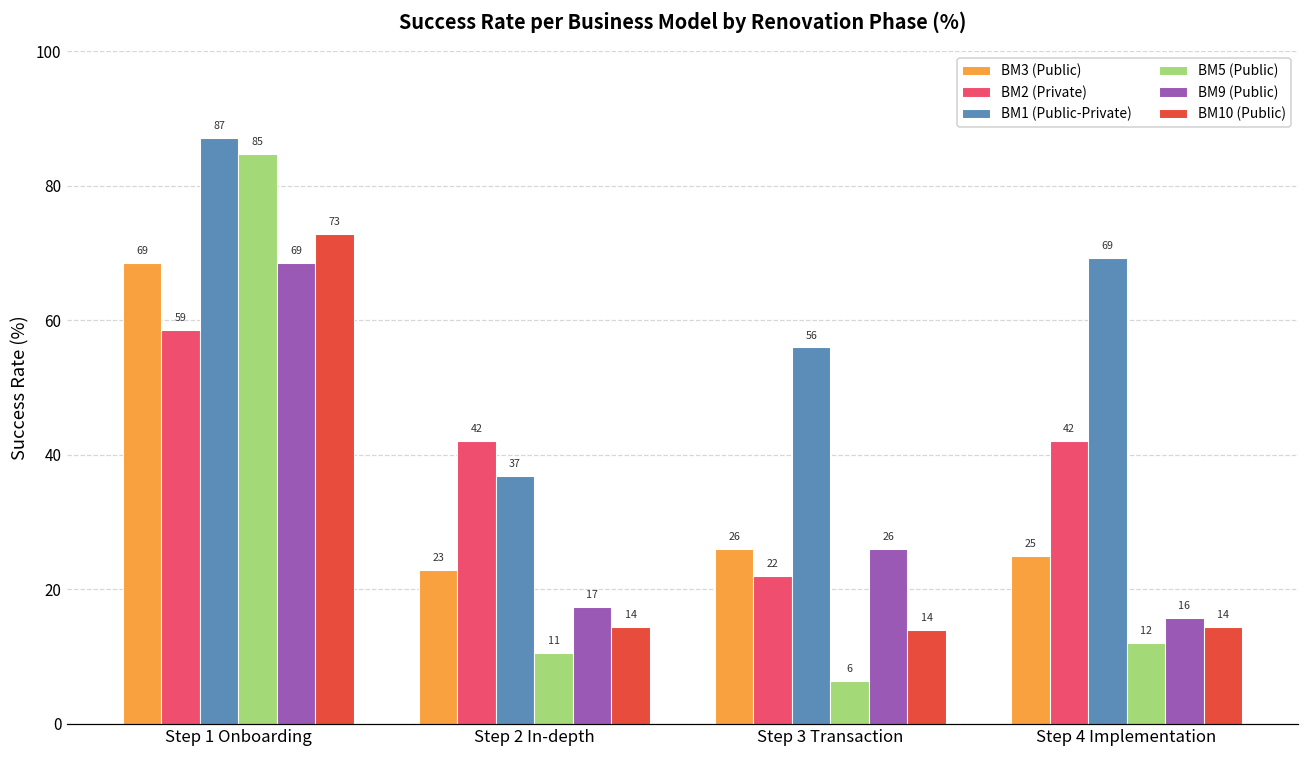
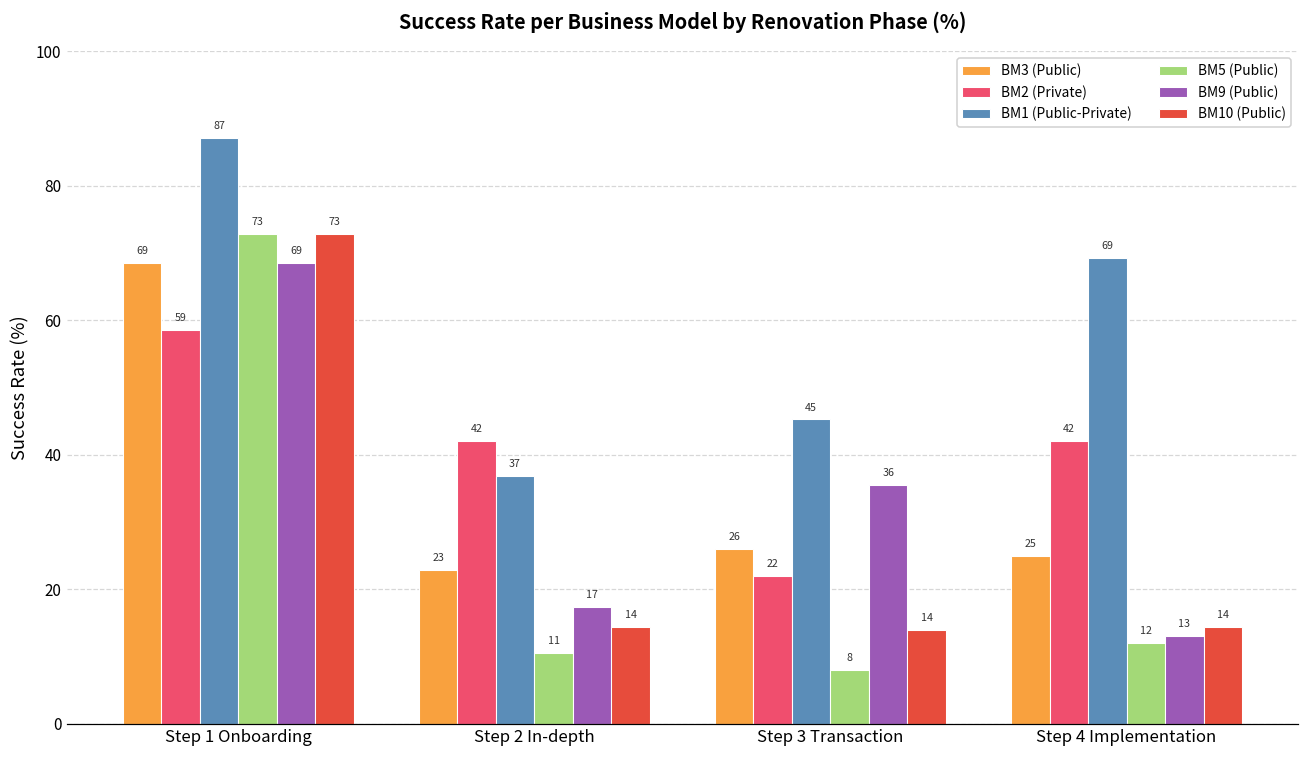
BM5 (Public), Step 1 Onboarding: 85 -> 73
BM1 (Public-Private), Step 3 Transaction: 56 -> 45
BM5 (Public), Step 3 Transaction: 6 -> 8
BM9 (Public), Step 3 Transaction: 26 -> 36
BM9 (Public), Step 4 Implementation: 16 -> 13
